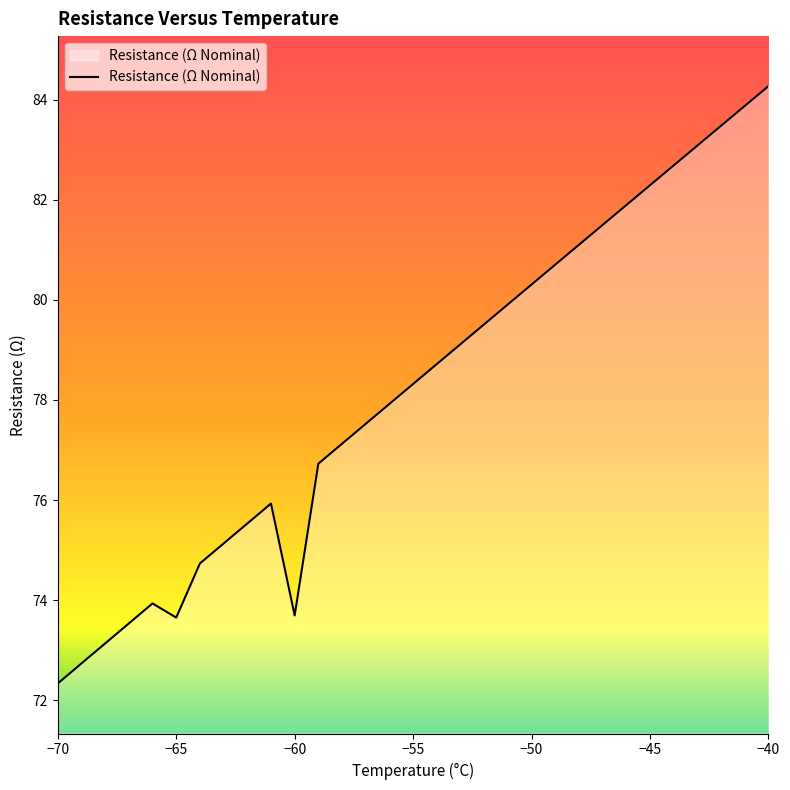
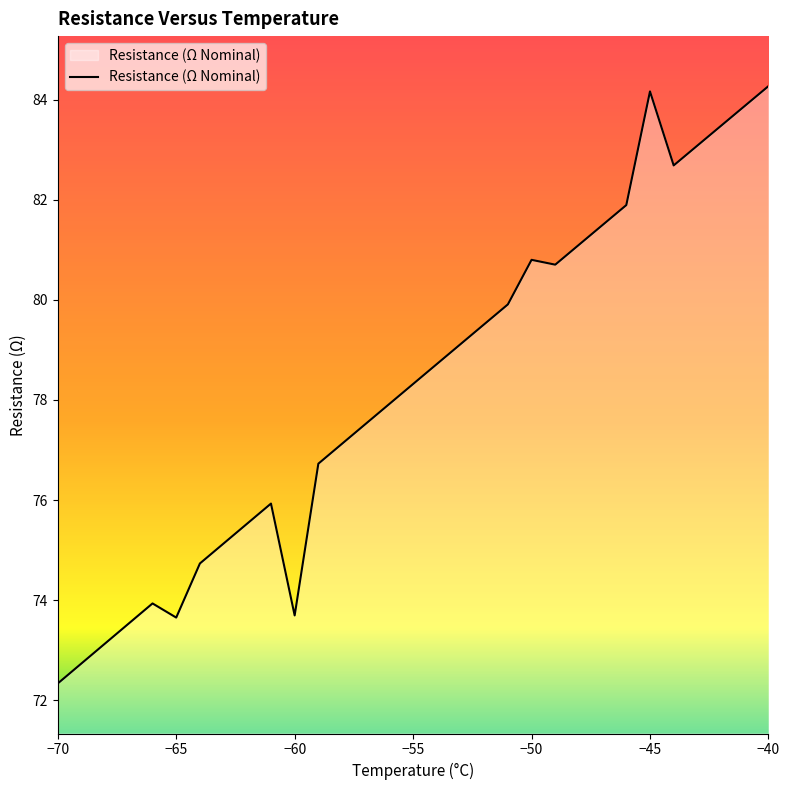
−50: 80.3 -> 80.8
−45: 82.3 -> 84.2
